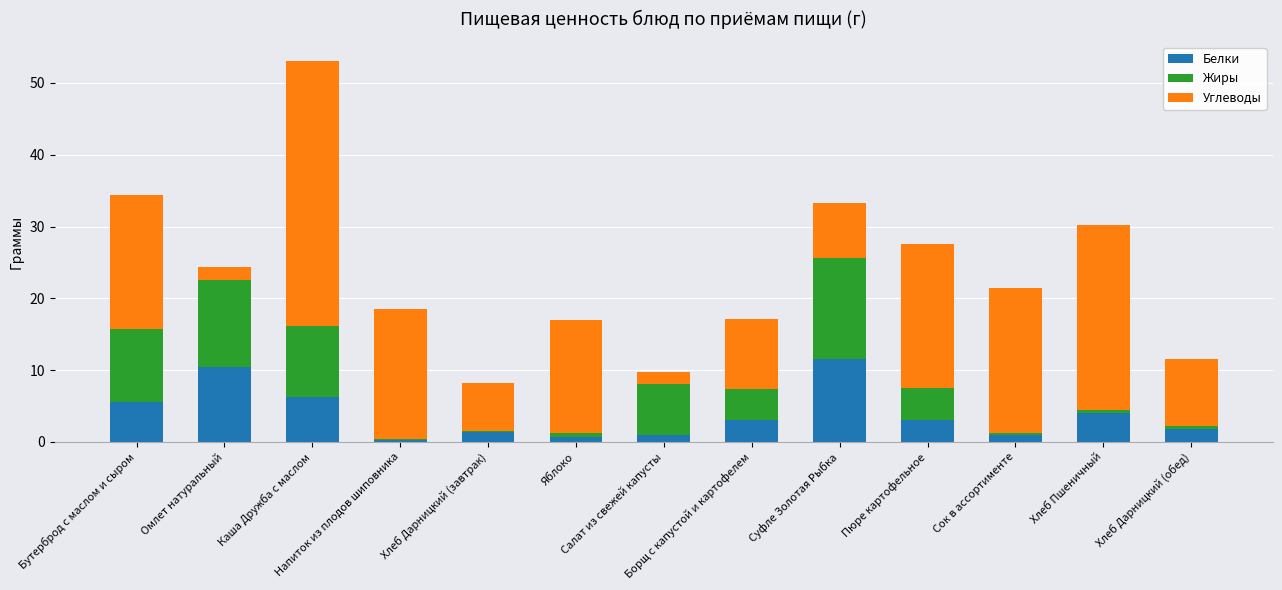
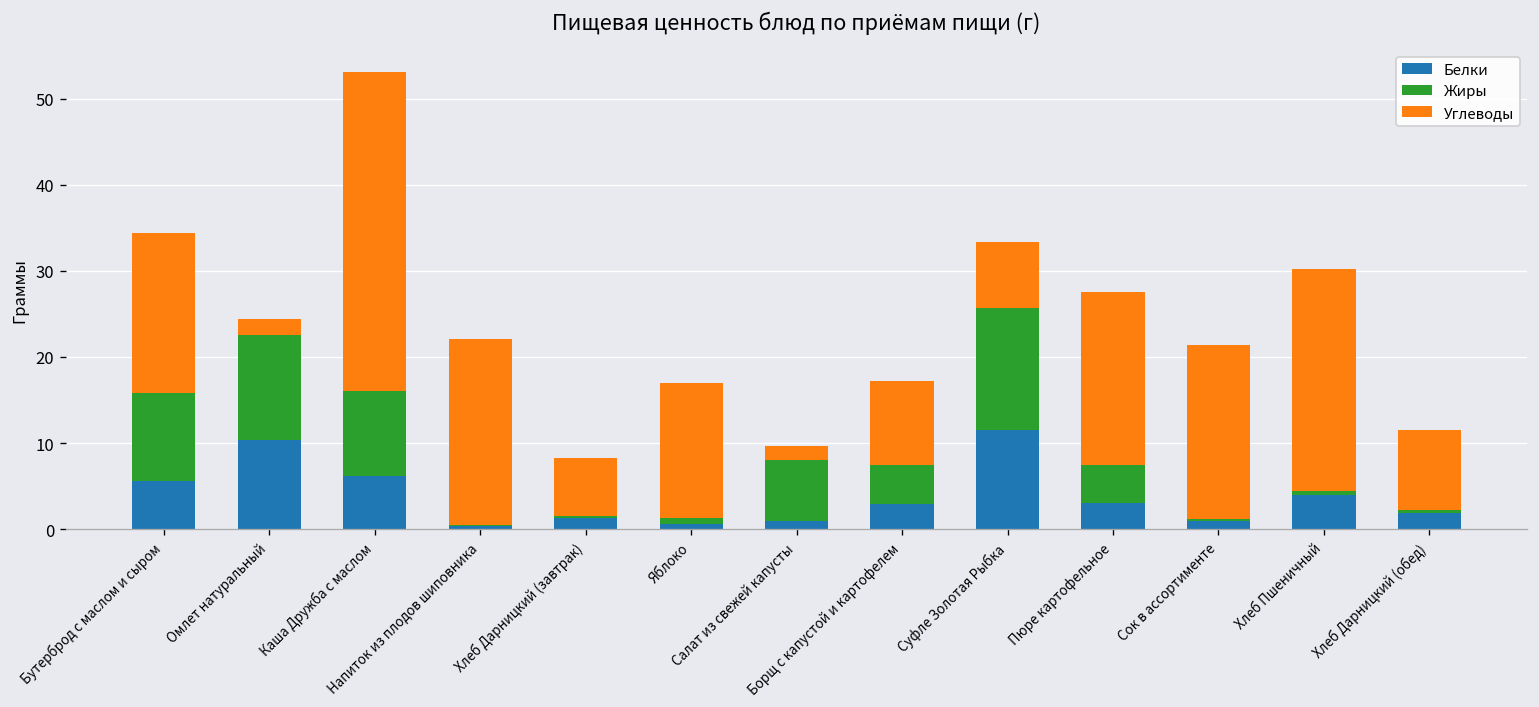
Углеводы, Напиток из плодов шиповника: 18 -> 22
